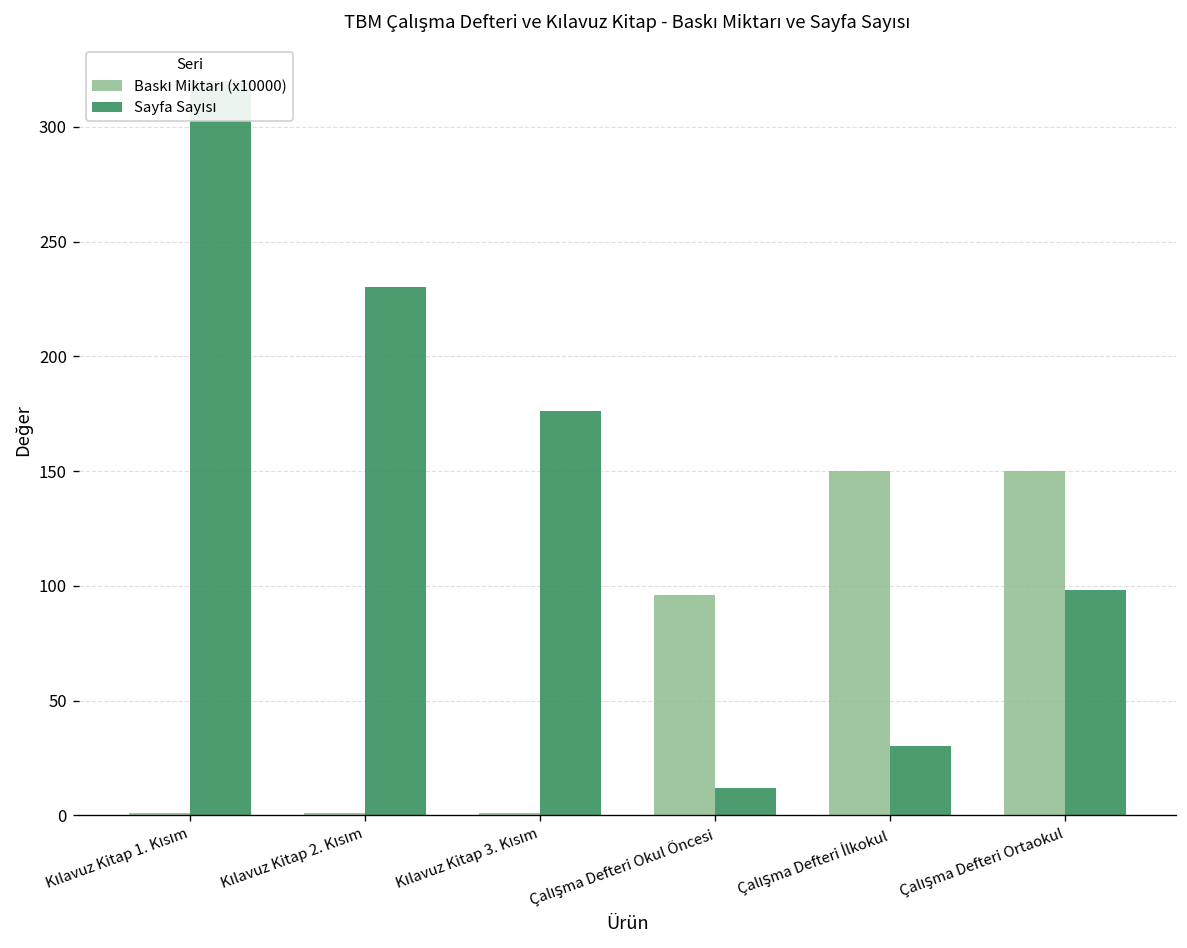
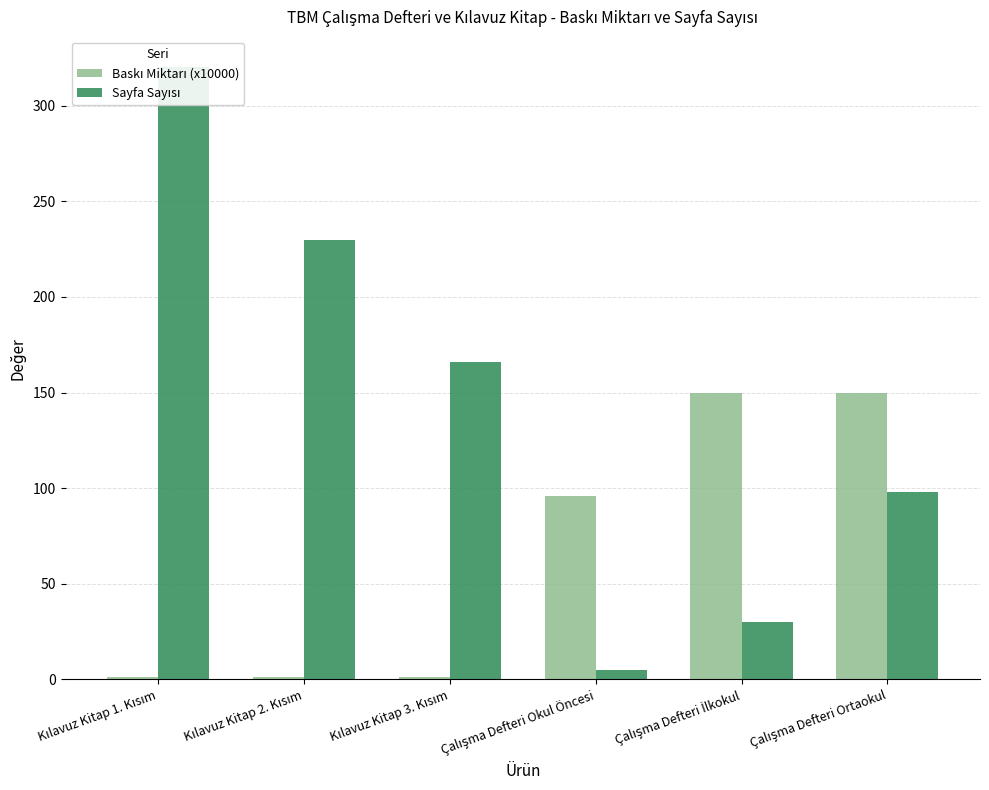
Sayfa Sayısı, Kılavuz Kitap 3. Kısım: 176 -> 166
Sayfa Sayısı, Çalışma Defteri Okul Öncesi: 12 -> 5
